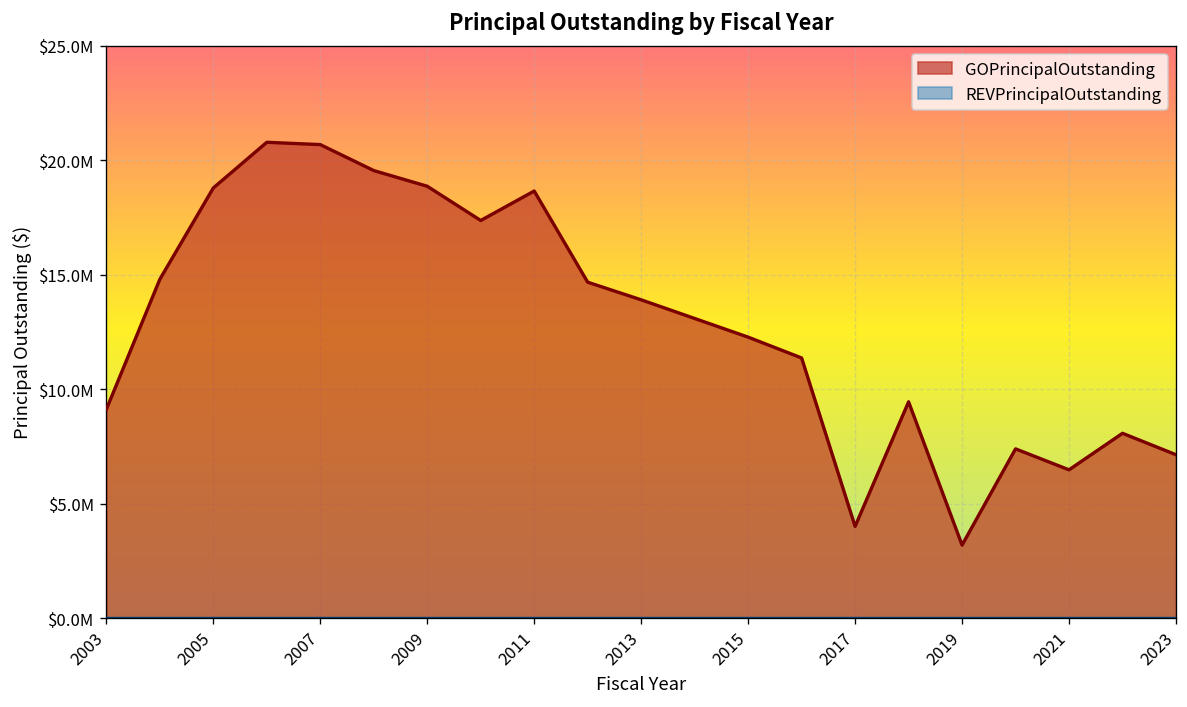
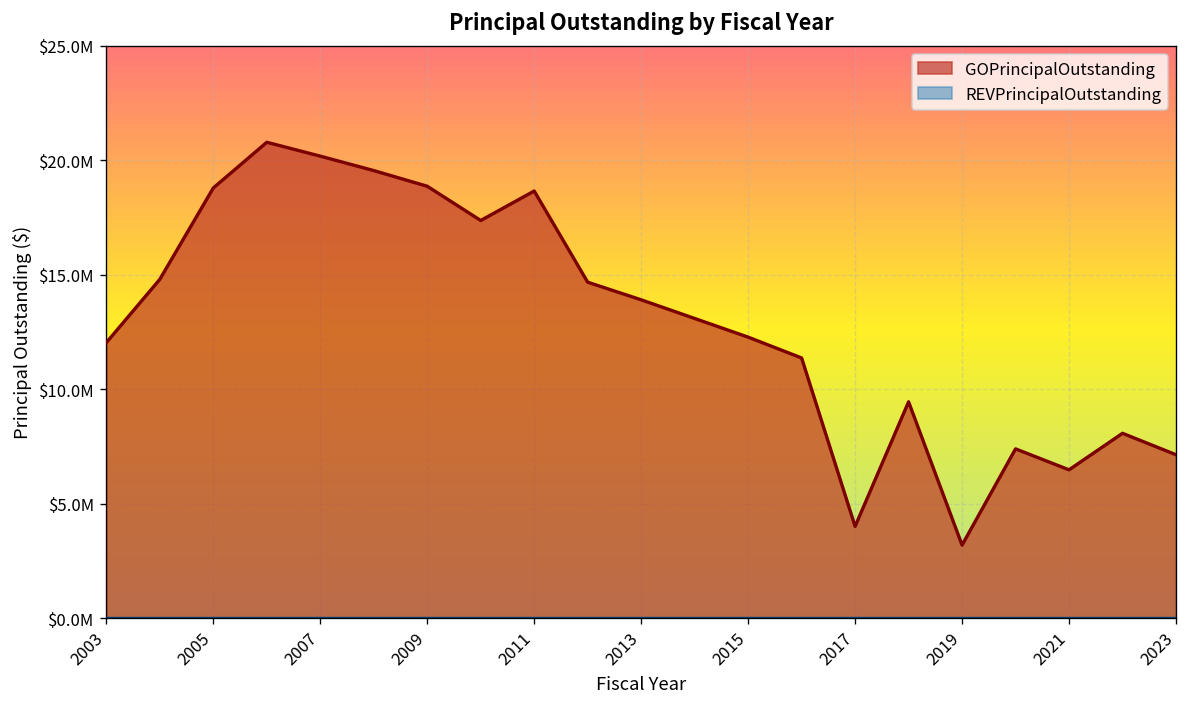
GOPrincipalOutstanding, 2003: $9100000 -> $12000000
GOPrincipalOutstanding, 2007: $20700000 -> $20200000
